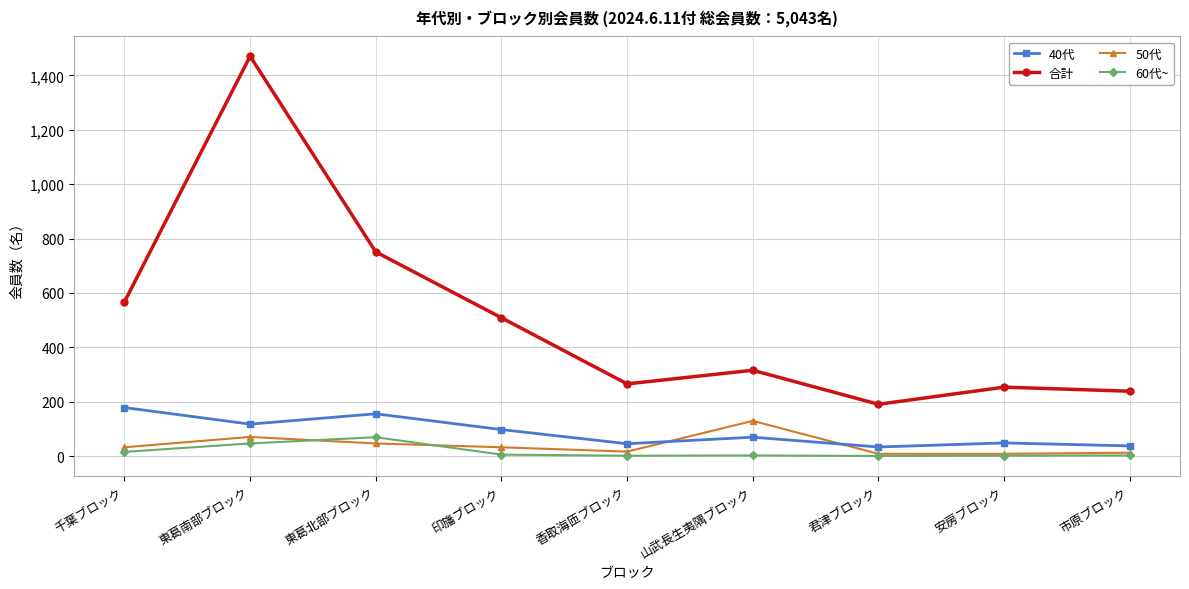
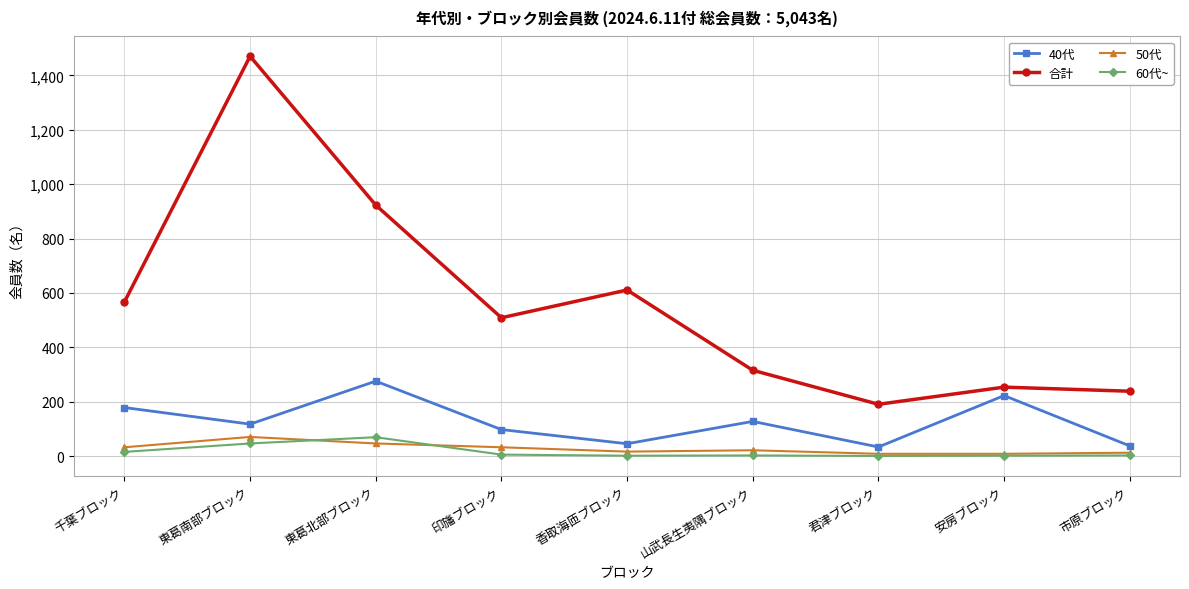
40代, 東葛北部ブロック: 160 -> 280
合計, 東葛北部ブロック: 750 -> 920
合計, 香取海匝ブロック: 270 -> 610
40代, 山武長生夷隅ブロック: 70 -> 130
50代, 山武長生夷隅ブロック: 130 -> 20
40代, 安房ブロック: 50 -> 220
